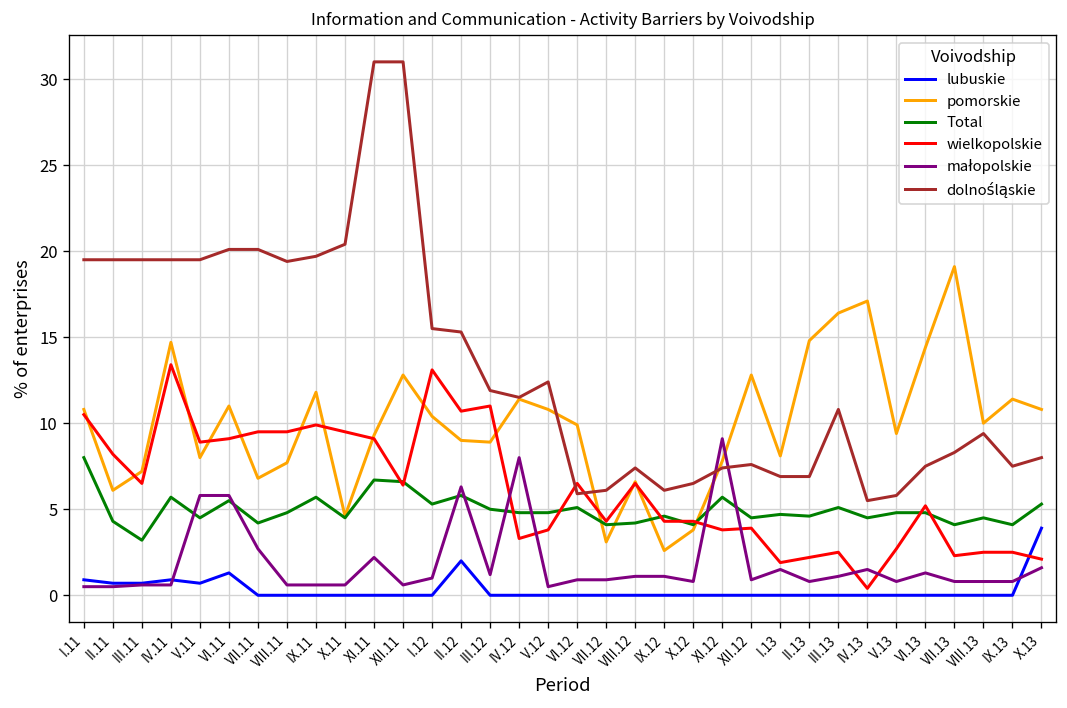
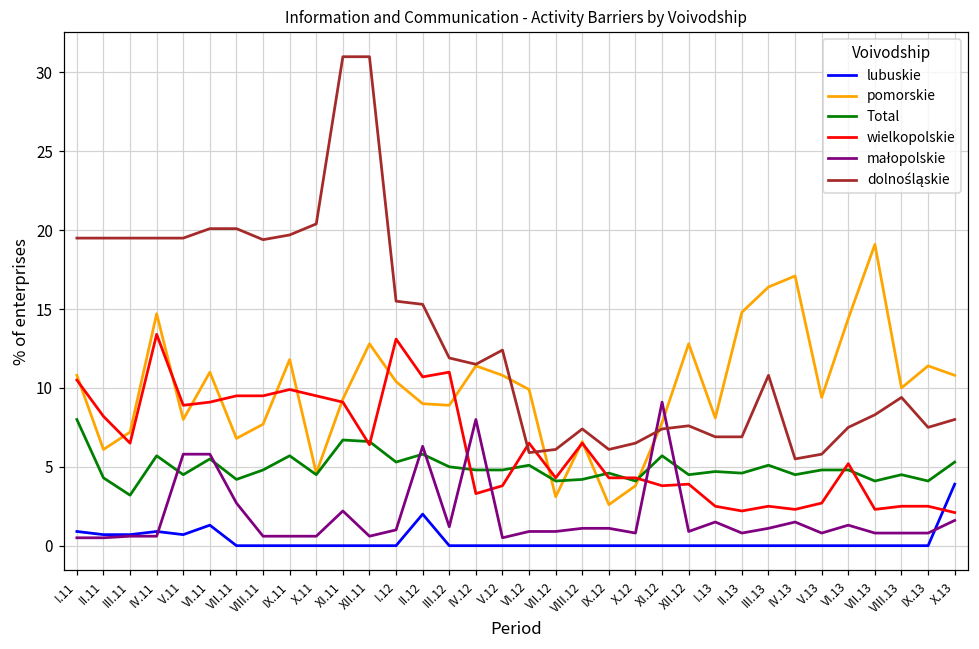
wielkopolskie, I.13: 1.9 -> 2.5
wielkopolskie, IV.13: 0.4 -> 2.3
